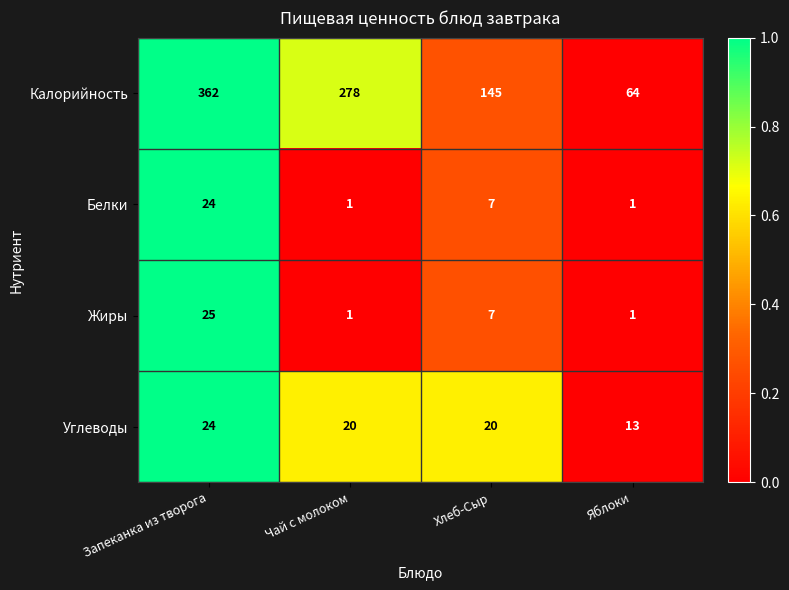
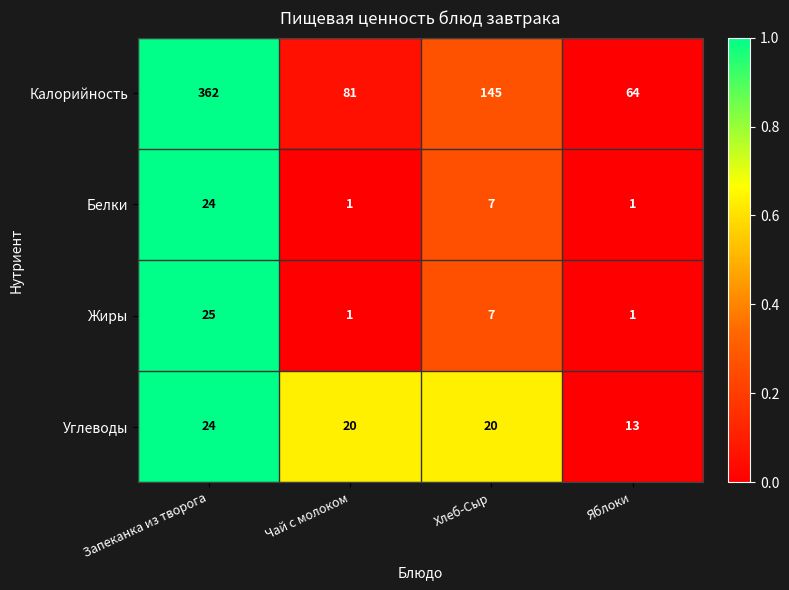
Калорийность, Чай с молоком: 278 -> 81
